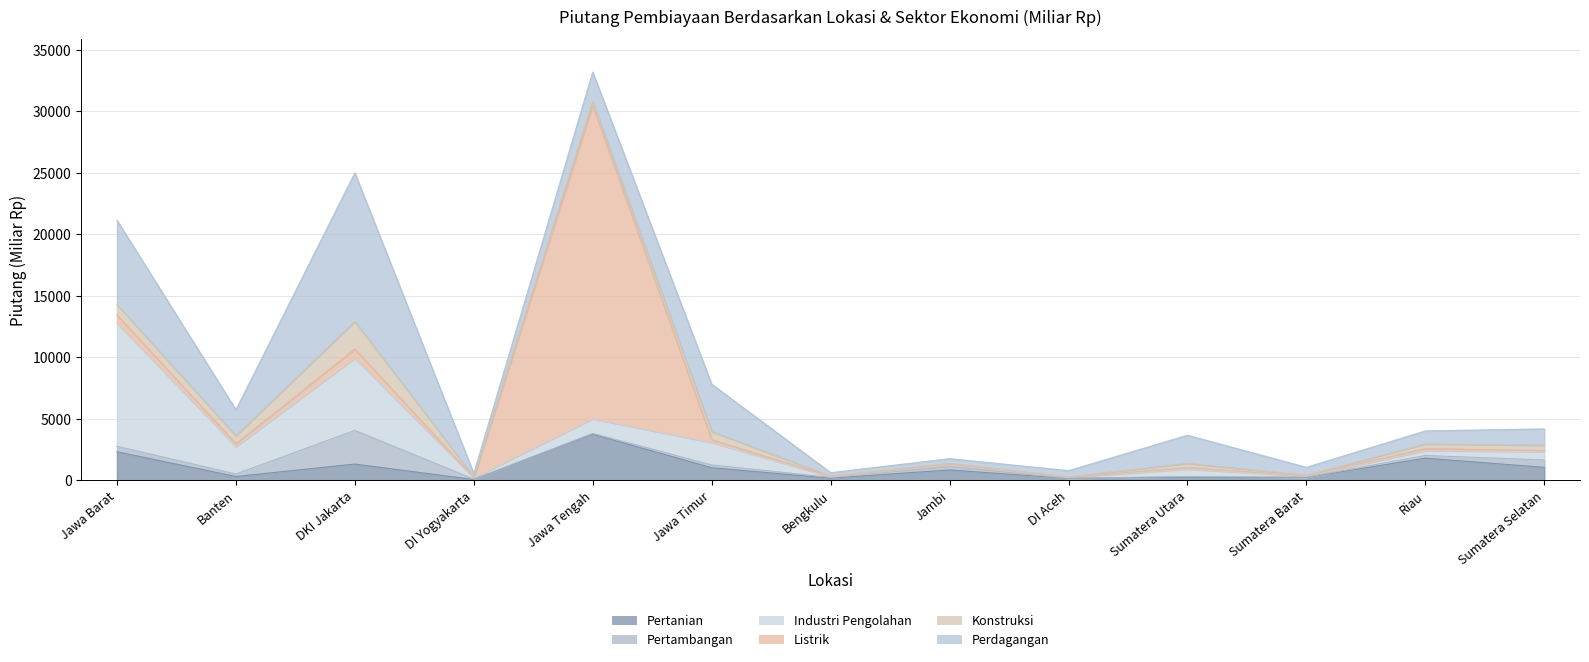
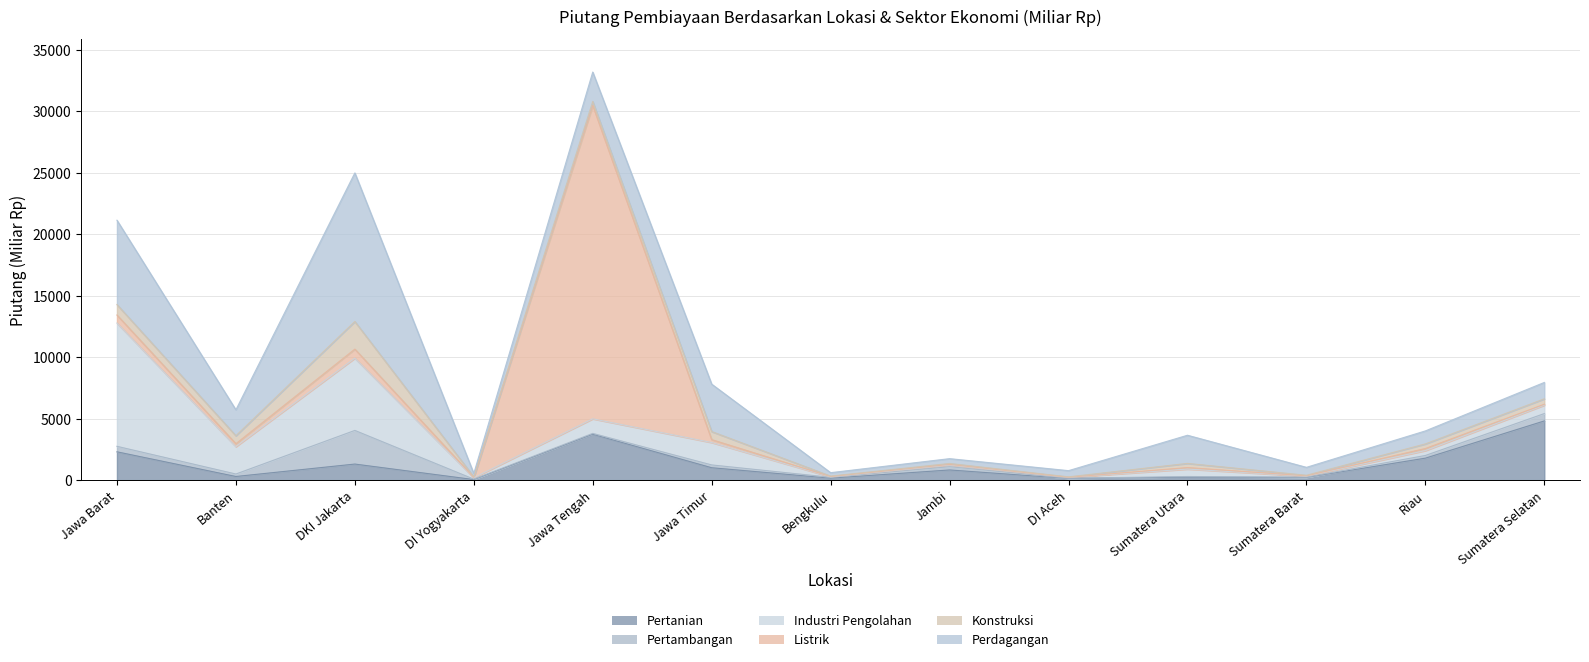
Pertanian, Sumatera Selatan: 1000 -> 4800
